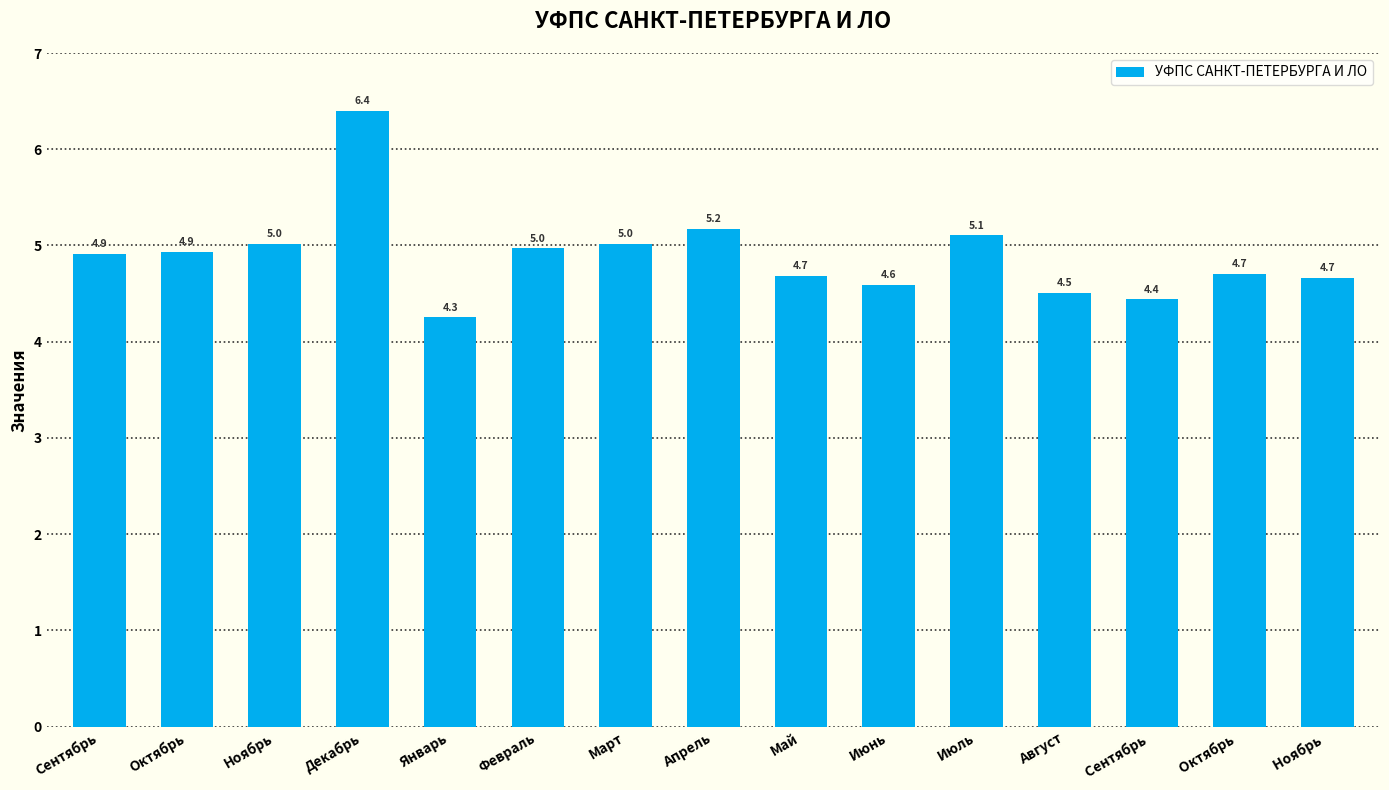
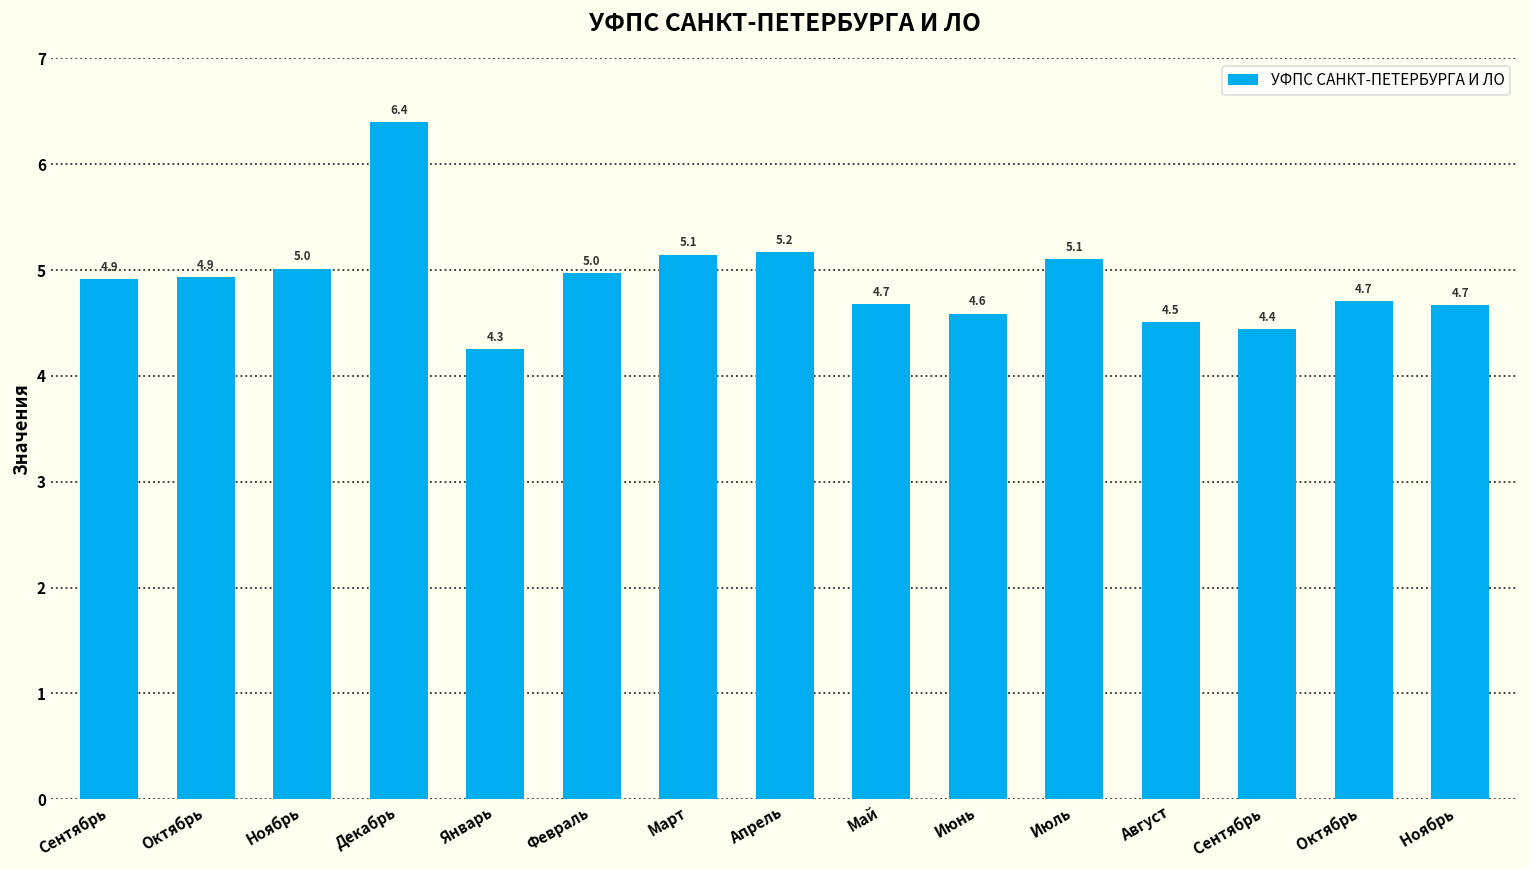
Март: 5.0 -> 5.1
